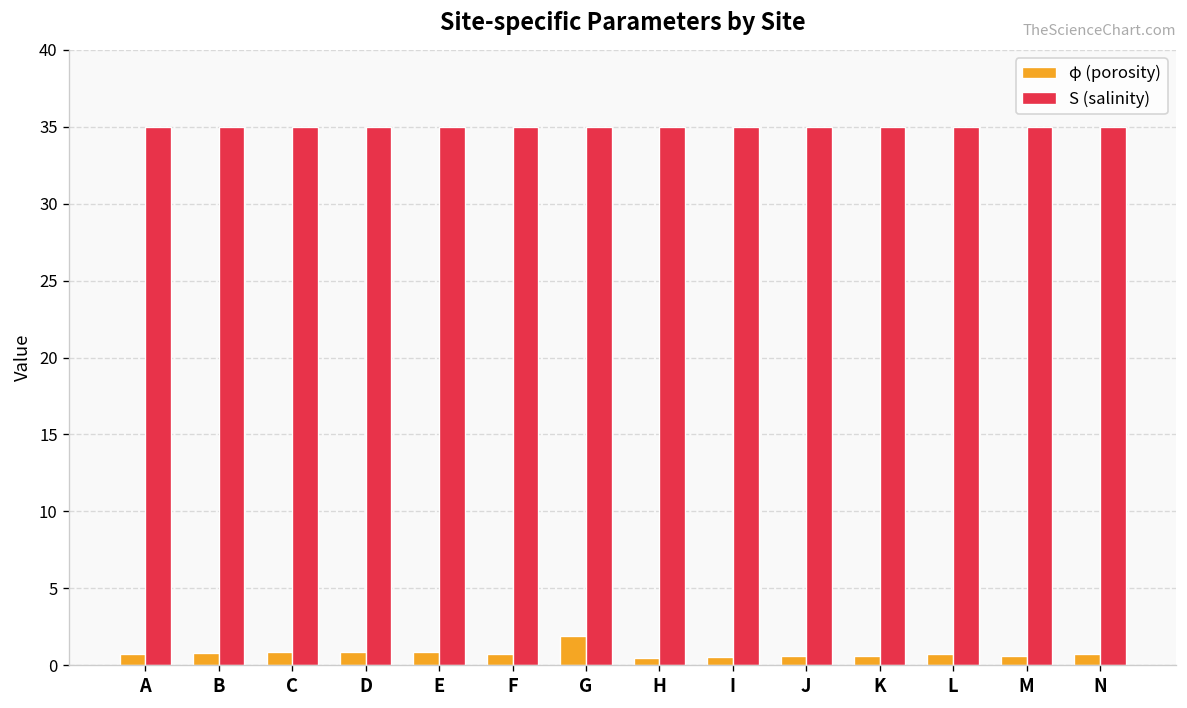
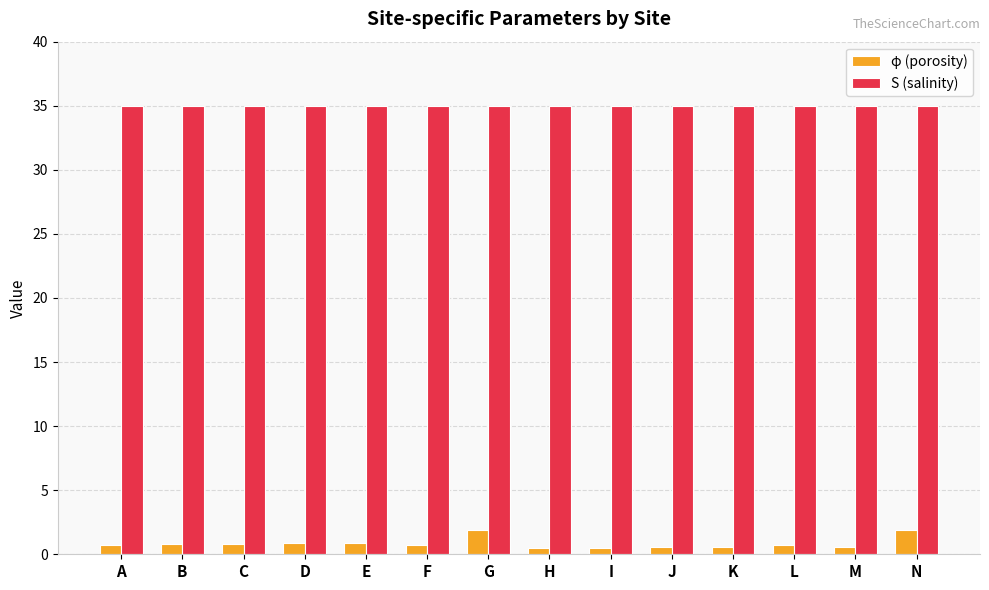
φ (porosity), N: 0.7 -> 1.9
